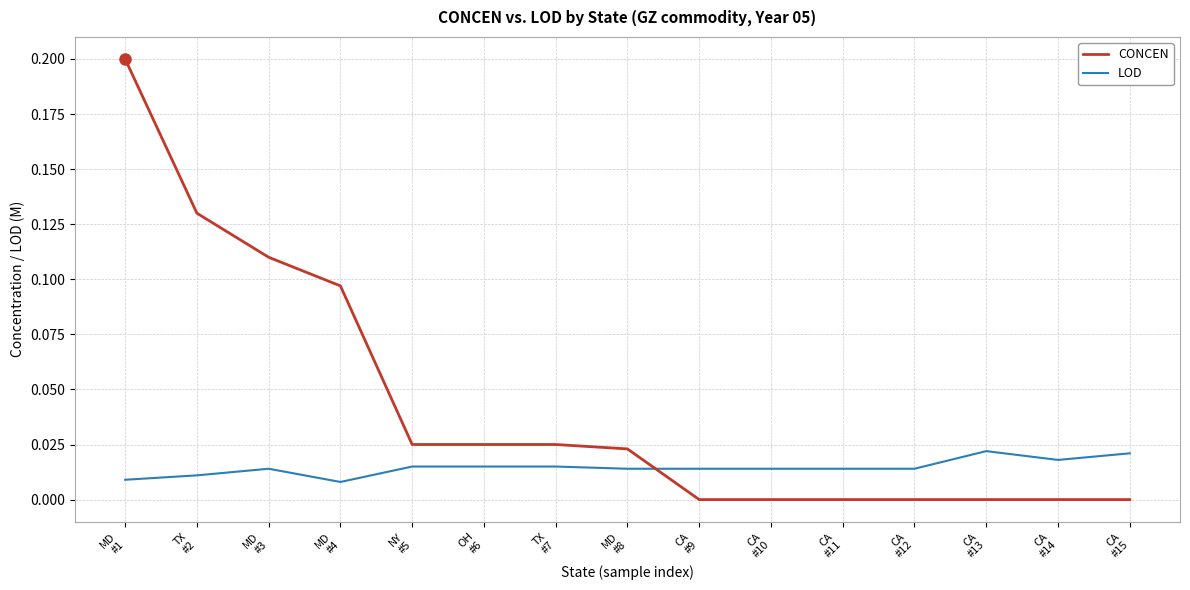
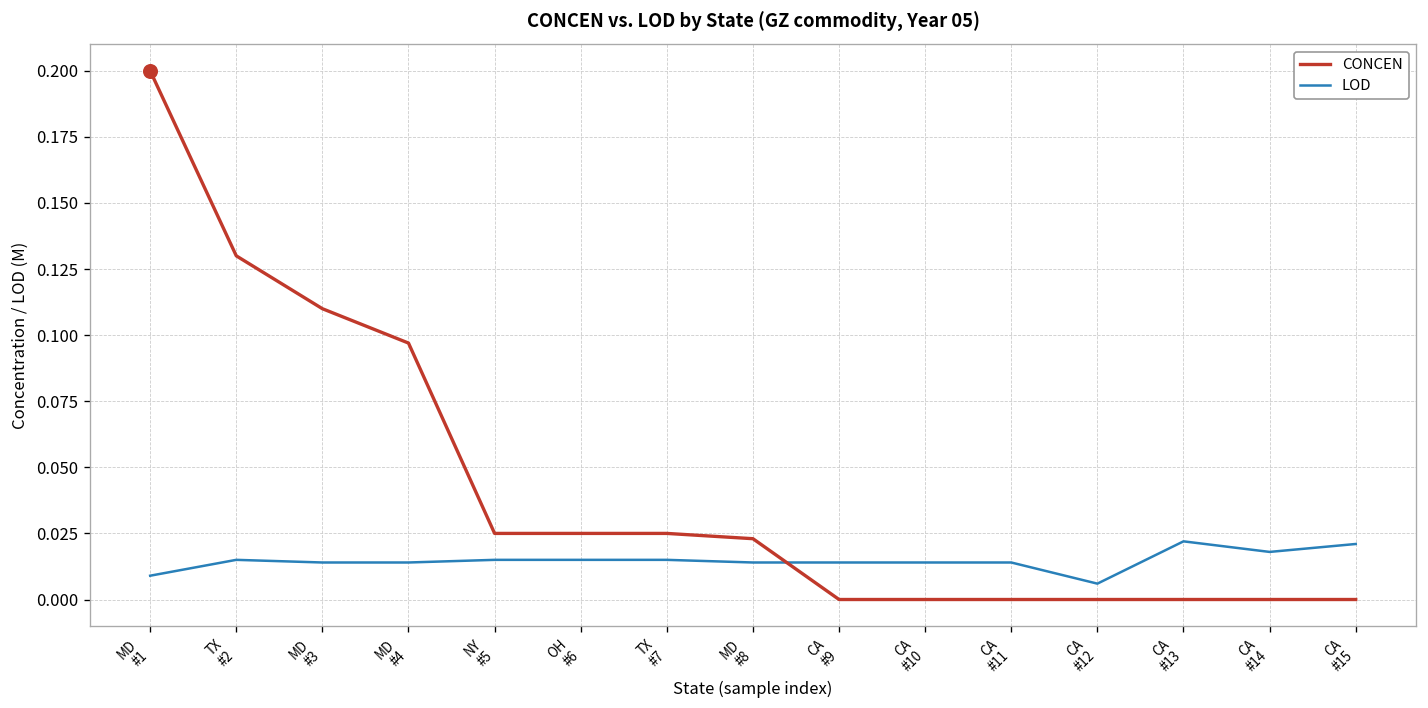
LOD, TX #2: 0.011 -> 0.015
LOD, MD #4: 0.008 -> 0.014
LOD, CA #12: 0.014 -> 0.006
